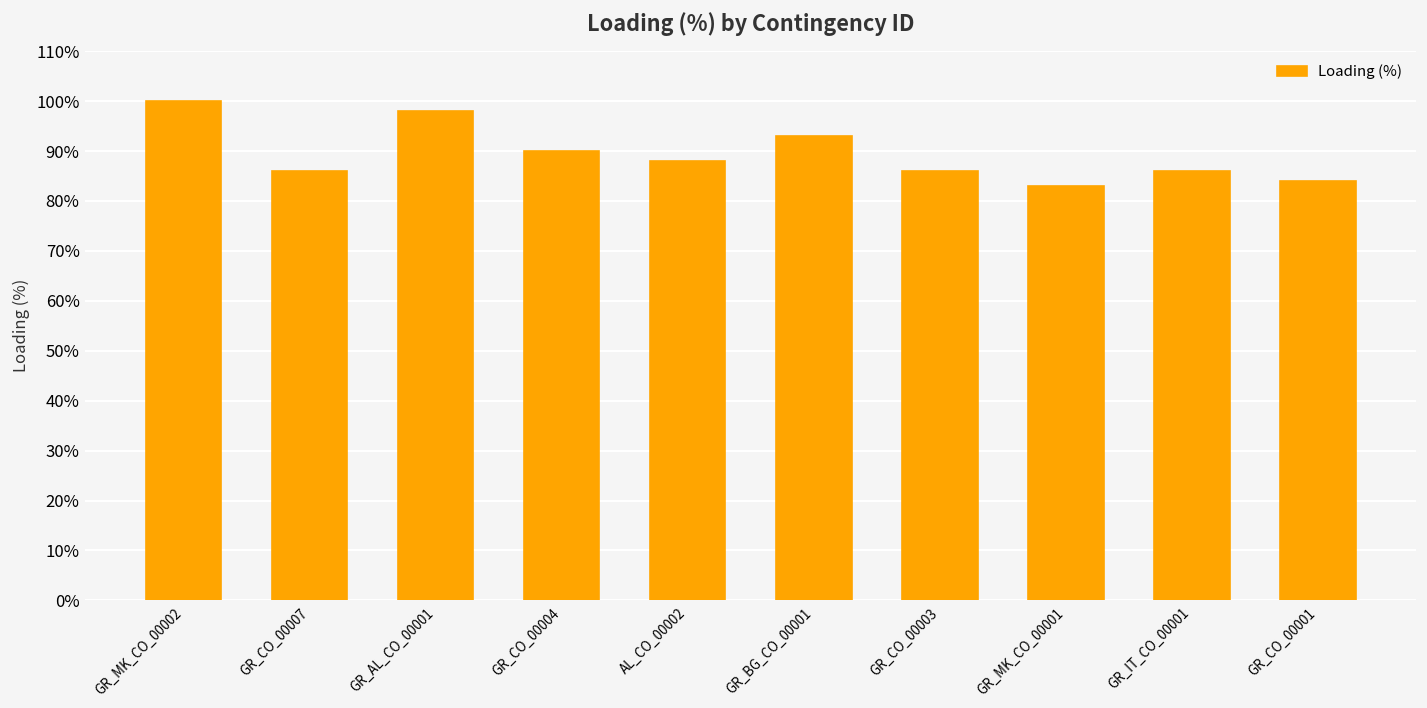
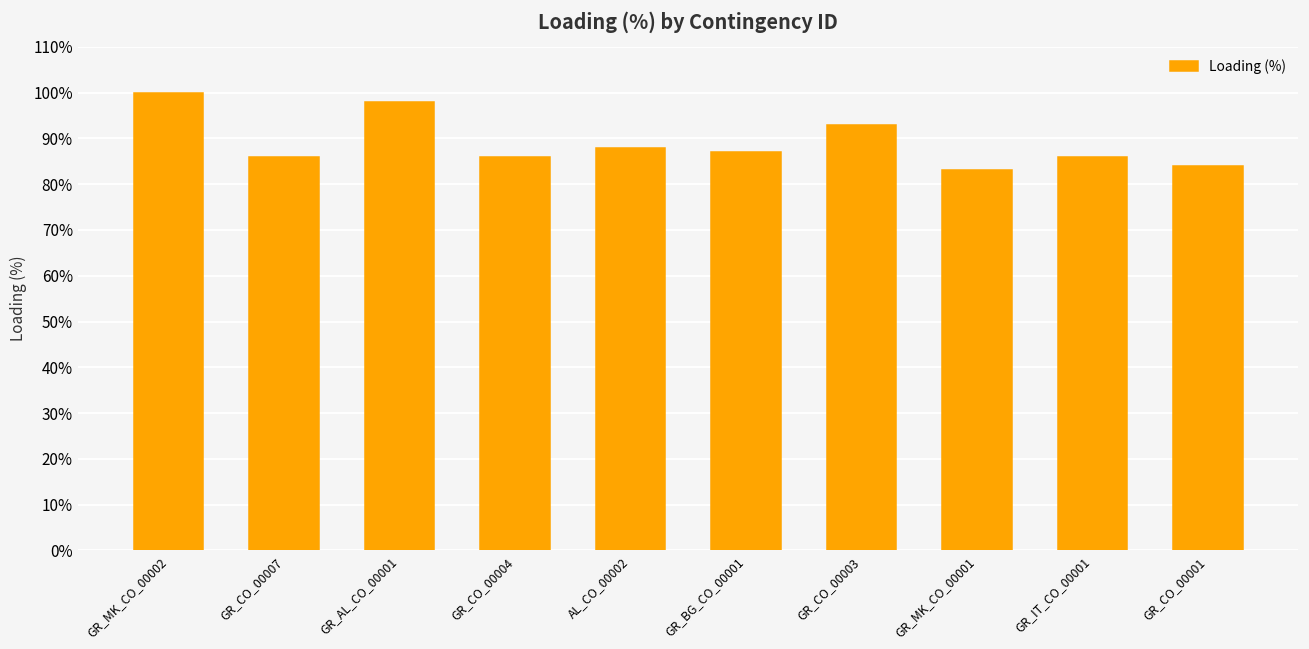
GR_CO_00004: 90% -> 86%
GR_BG_CO_00001: 93% -> 87%
GR_CO_00003: 86% -> 93%
